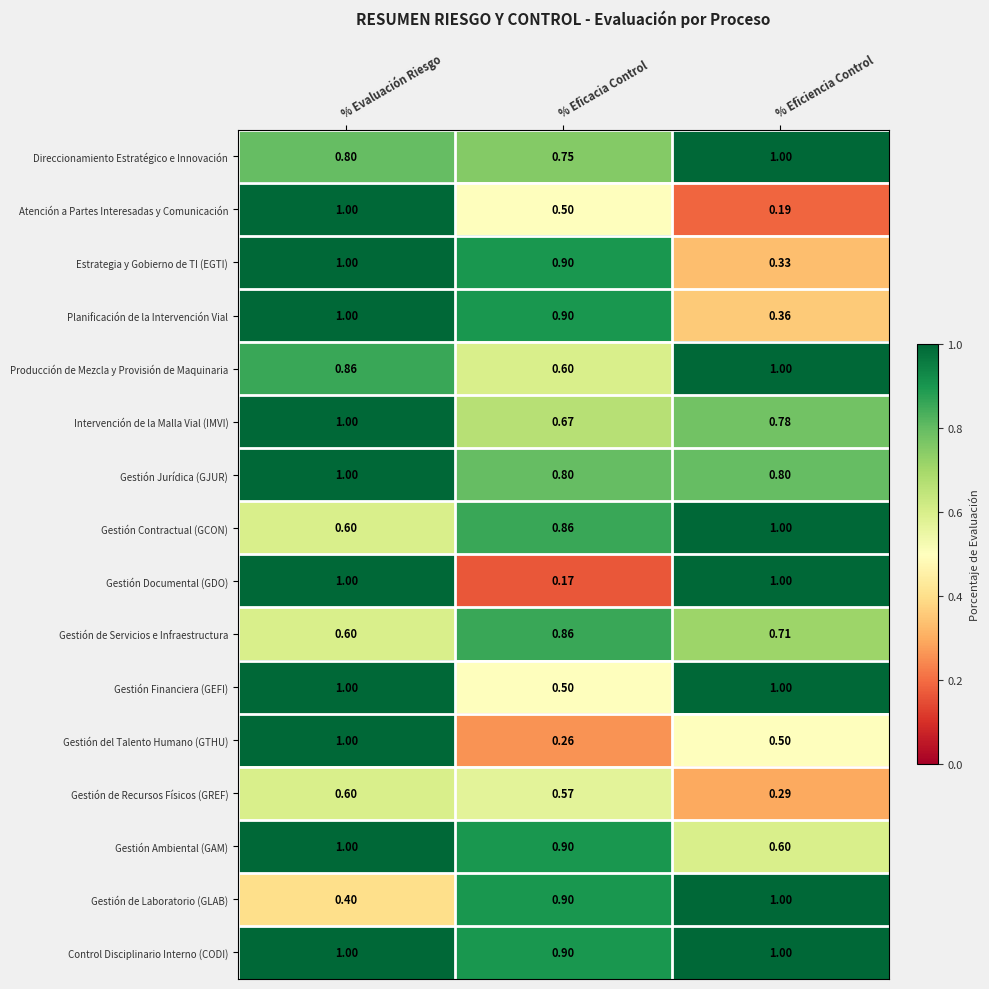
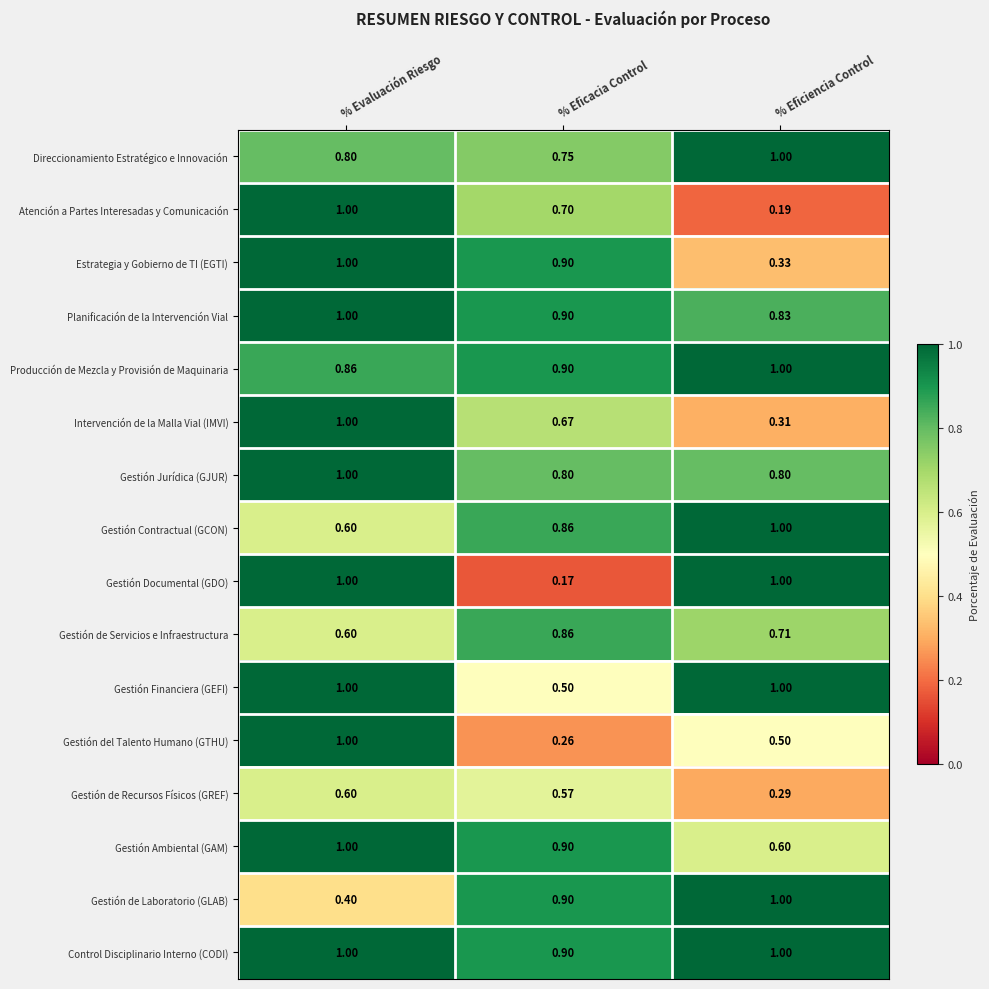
Atención a Partes Interesadas y Comunicación, % Eficacia Control: 0.50 -> 0.70
Planificación de la Intervención Vial, % Eficiencia Control: 0.36 -> 0.83
Producción de Mezcla y Provisión de Maquinaria, % Eficacia Control: 0.60 -> 0.90
Intervención de la Malla Vial (IMVI), % Eficiencia Control: 0.78 -> 0.31
